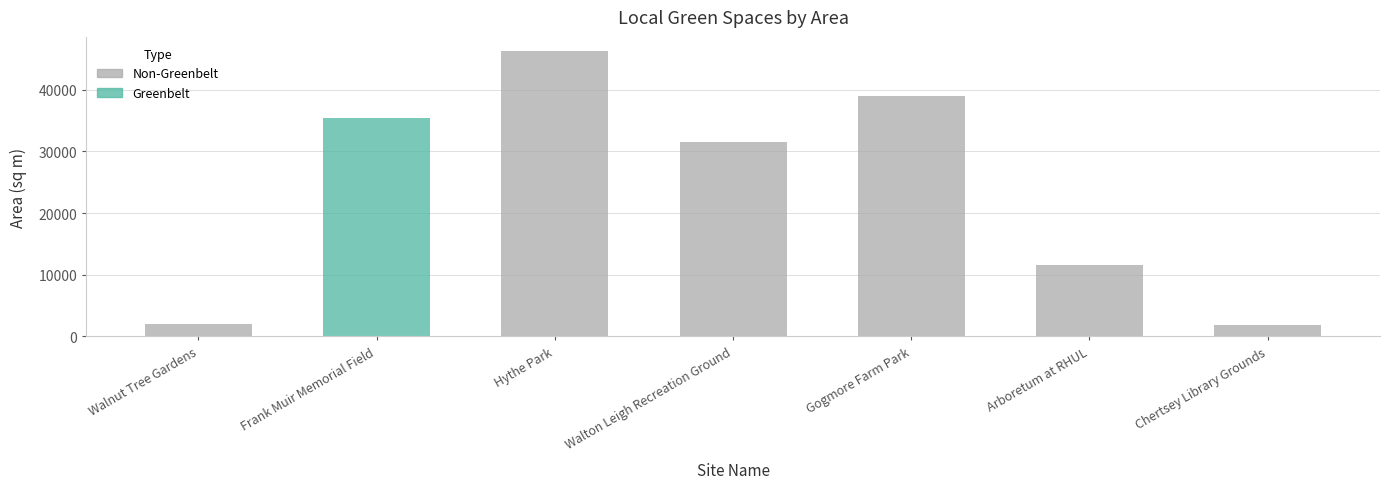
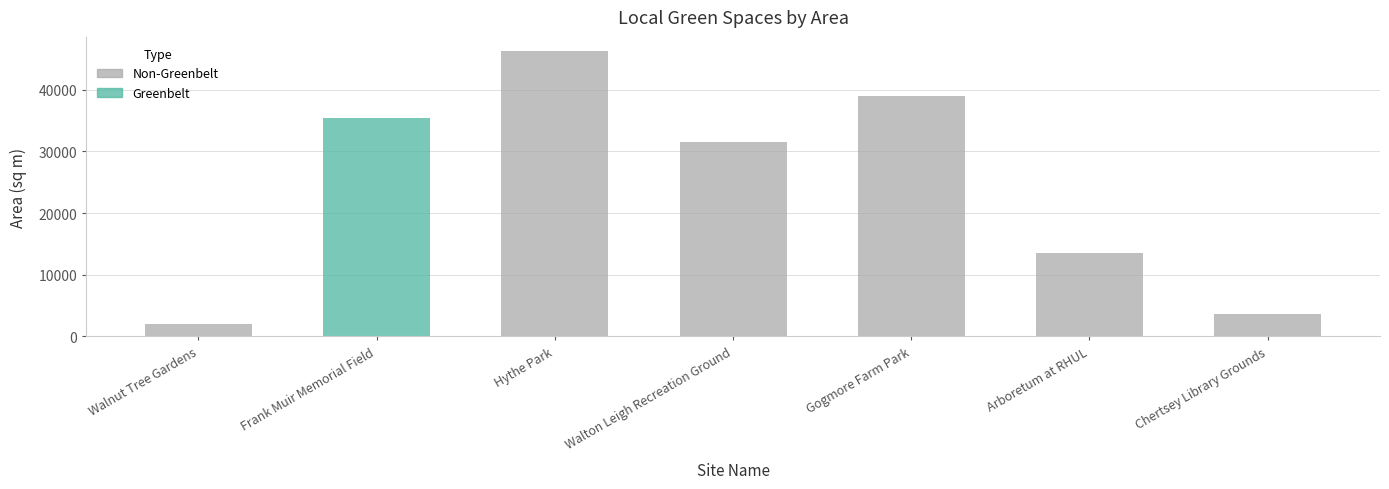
Non-Greenbelt, Arboretum at RHUL: 12000 -> 13000
Non-Greenbelt, Chertsey Library Grounds: 2000 -> 4000
